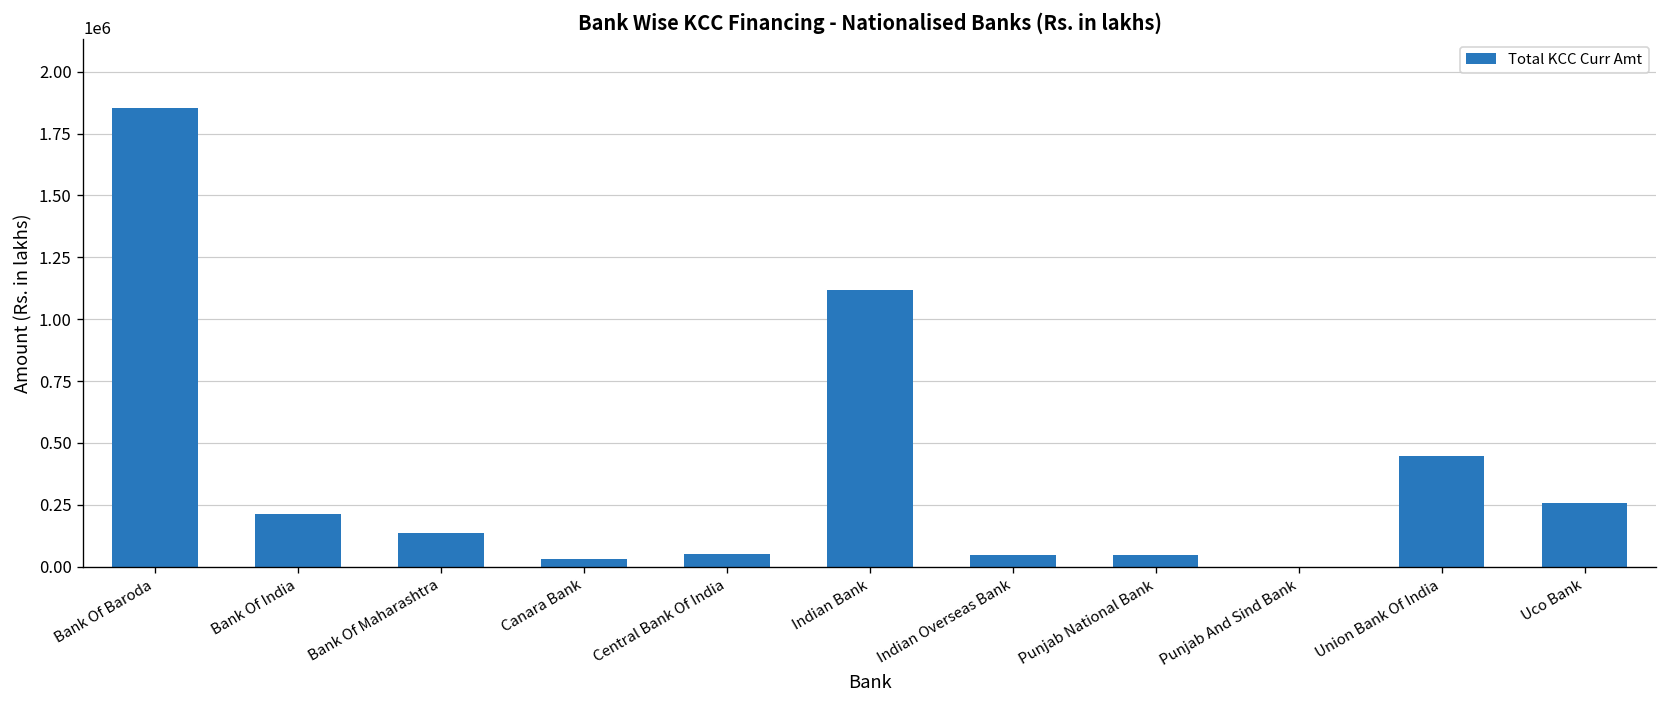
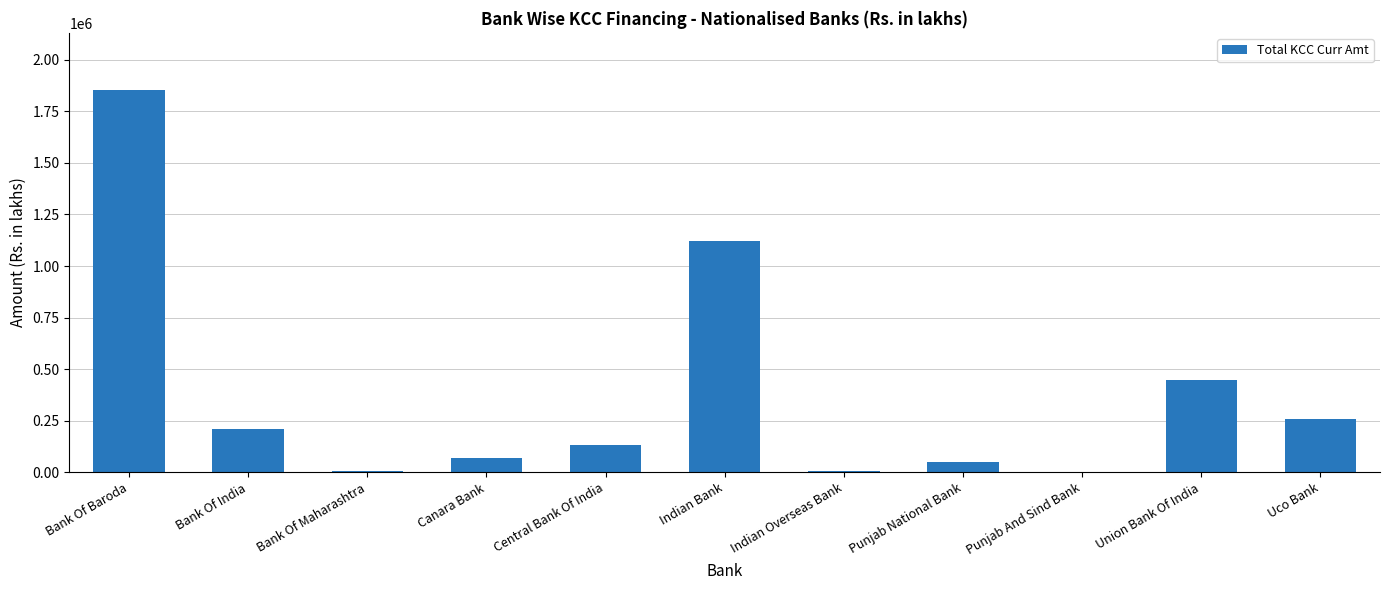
Bank Of Maharashtra: 140000 -> 0
Canara Bank: 30000 -> 70000
Central Bank Of India: 50000 -> 130000
Indian Overseas Bank: 50000 -> 10000
